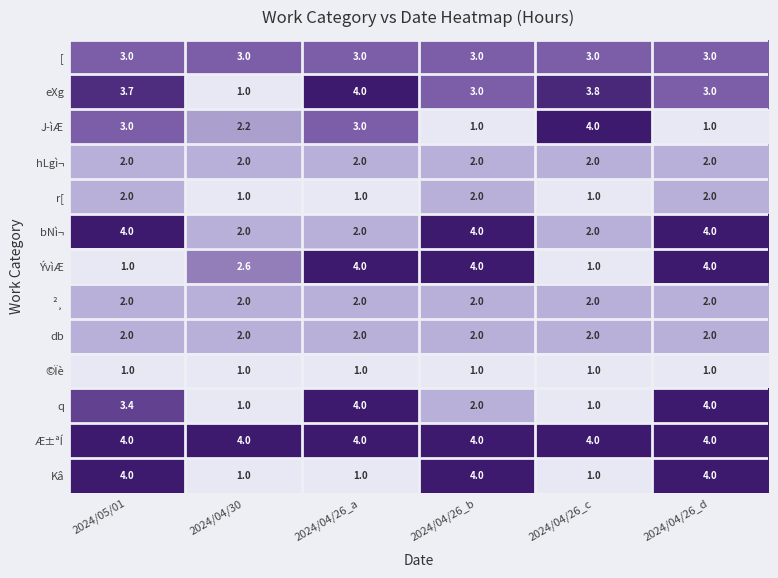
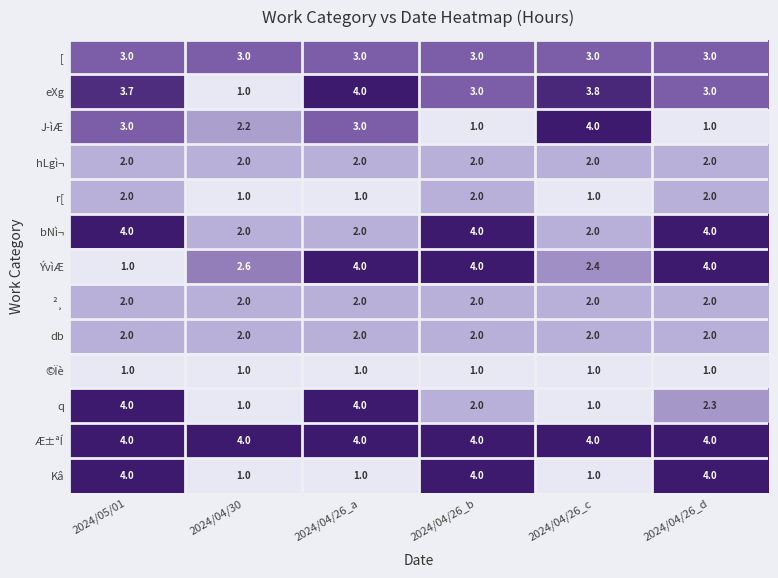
ÝvìÆ, 2024/04/26_c: 1.0 -> 2.4
q, 2024/05/01: 3.4 -> 4.0
q, 2024/04/26_d: 4.0 -> 2.3
